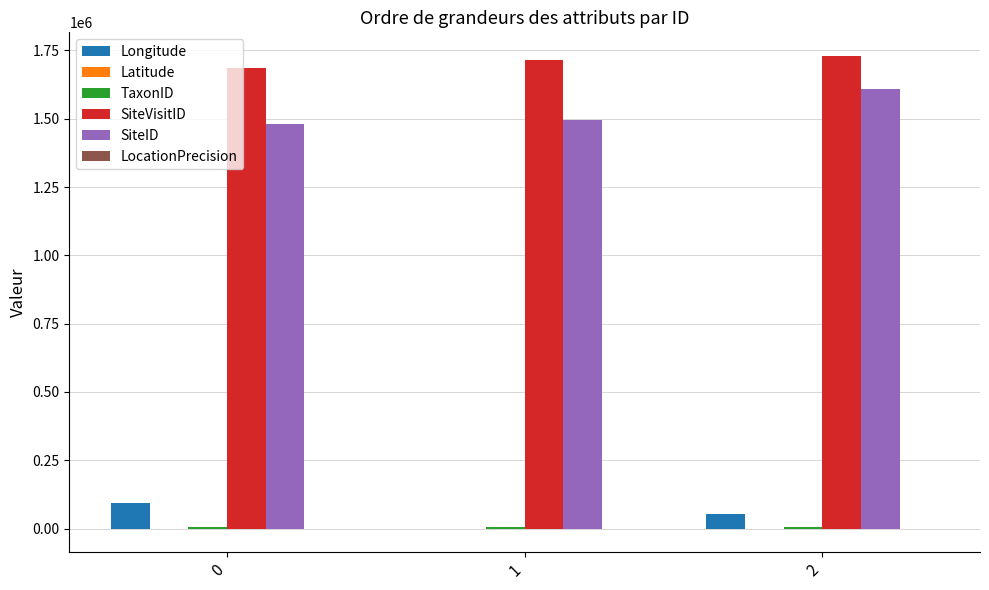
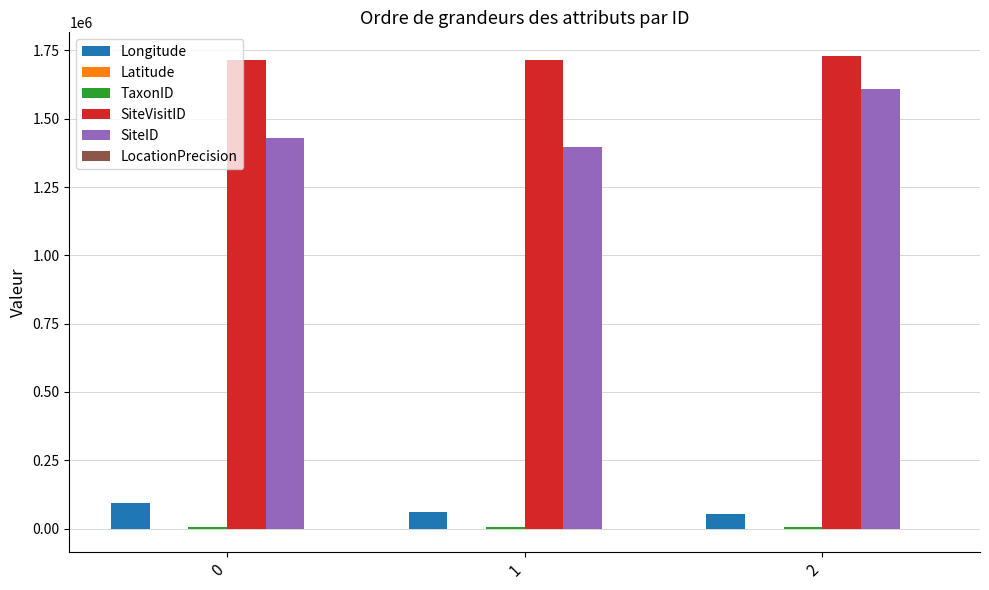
SiteVisitID, 0: 1690000 -> 1720000
SiteID, 0: 1480000 -> 1430000
Longitude, 1: 0 -> 60000
SiteID, 1: 1500000 -> 1400000
